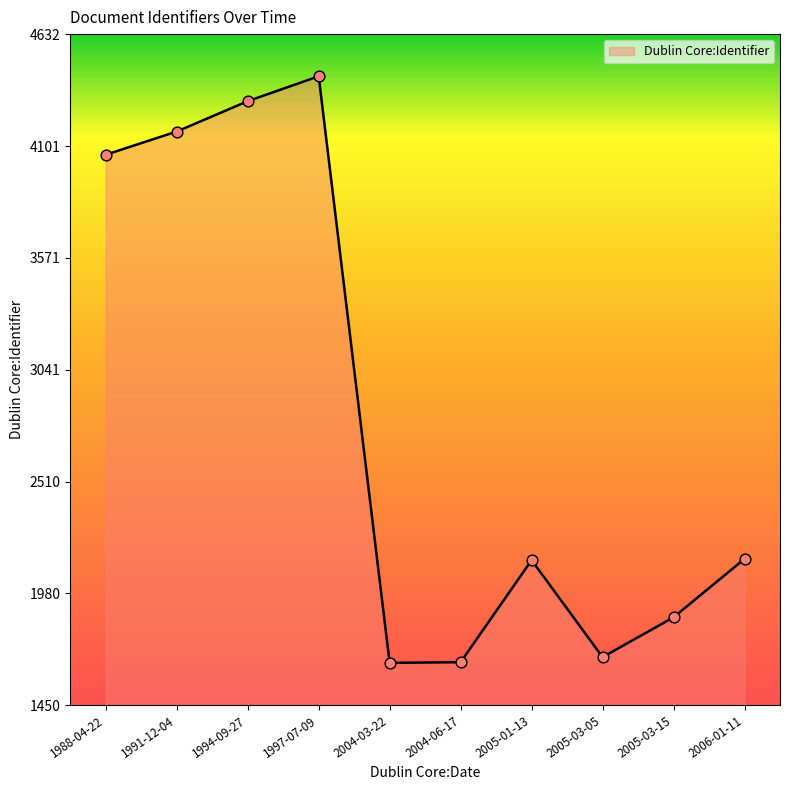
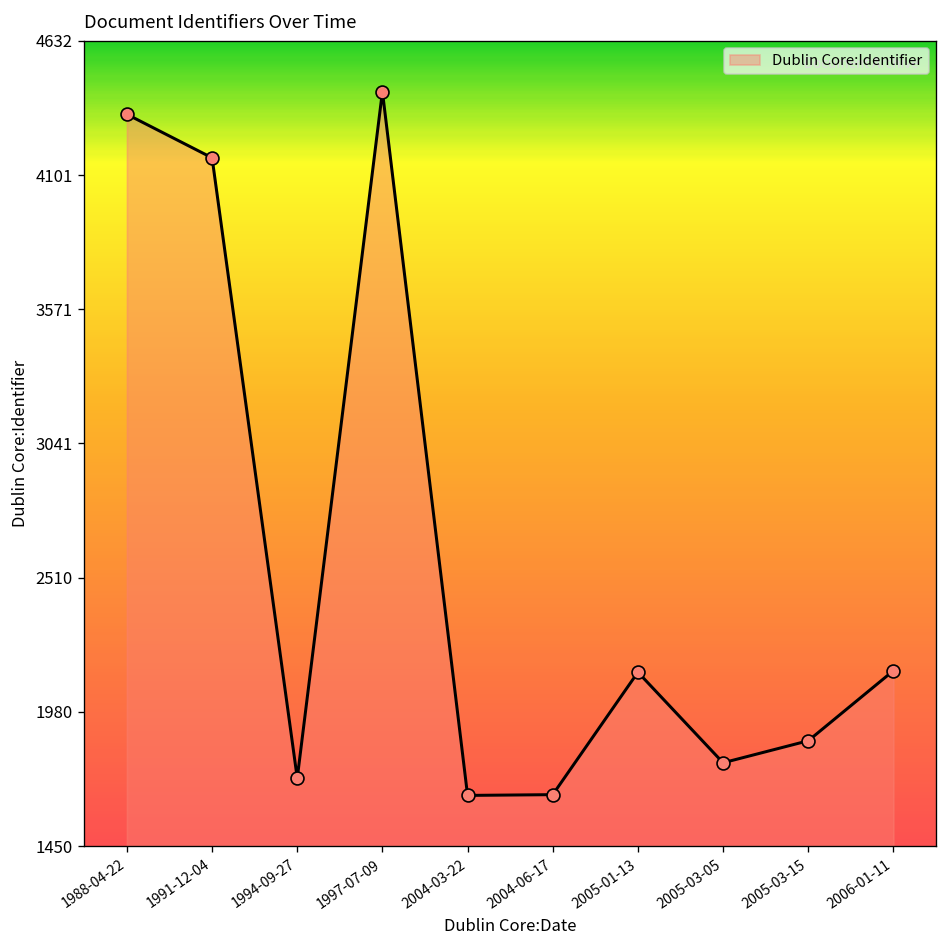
1988-04-22: 4060 -> 4340
1994-09-27: 4310 -> 1720
2005-03-05: 1680 -> 1780
